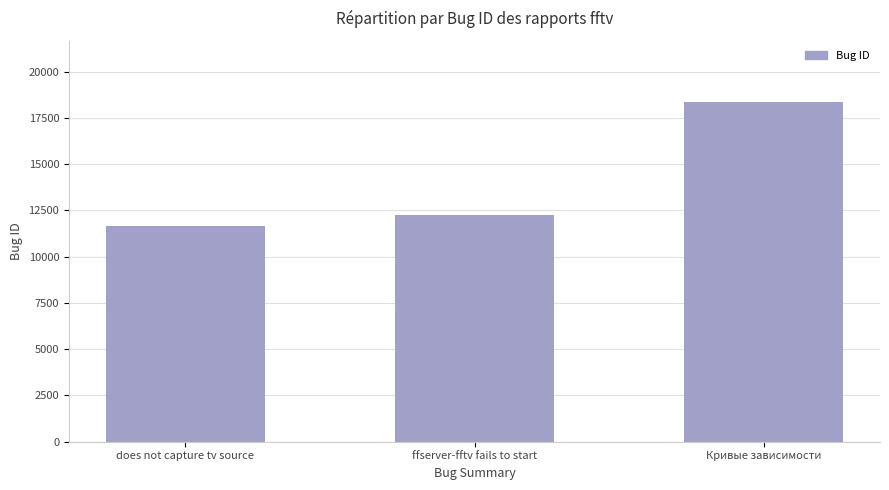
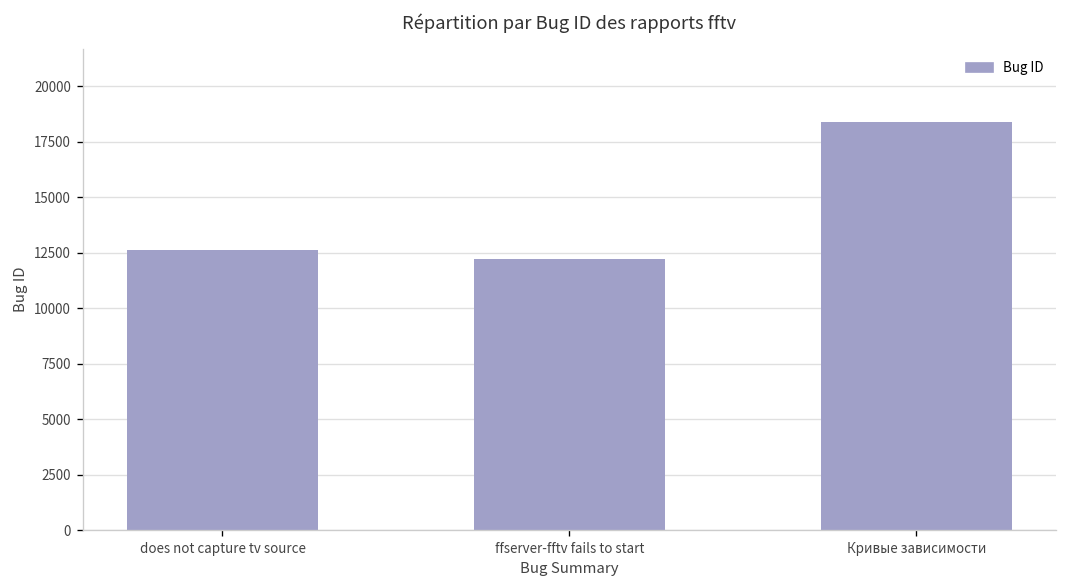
does not capture tv source: 11700 -> 12600
